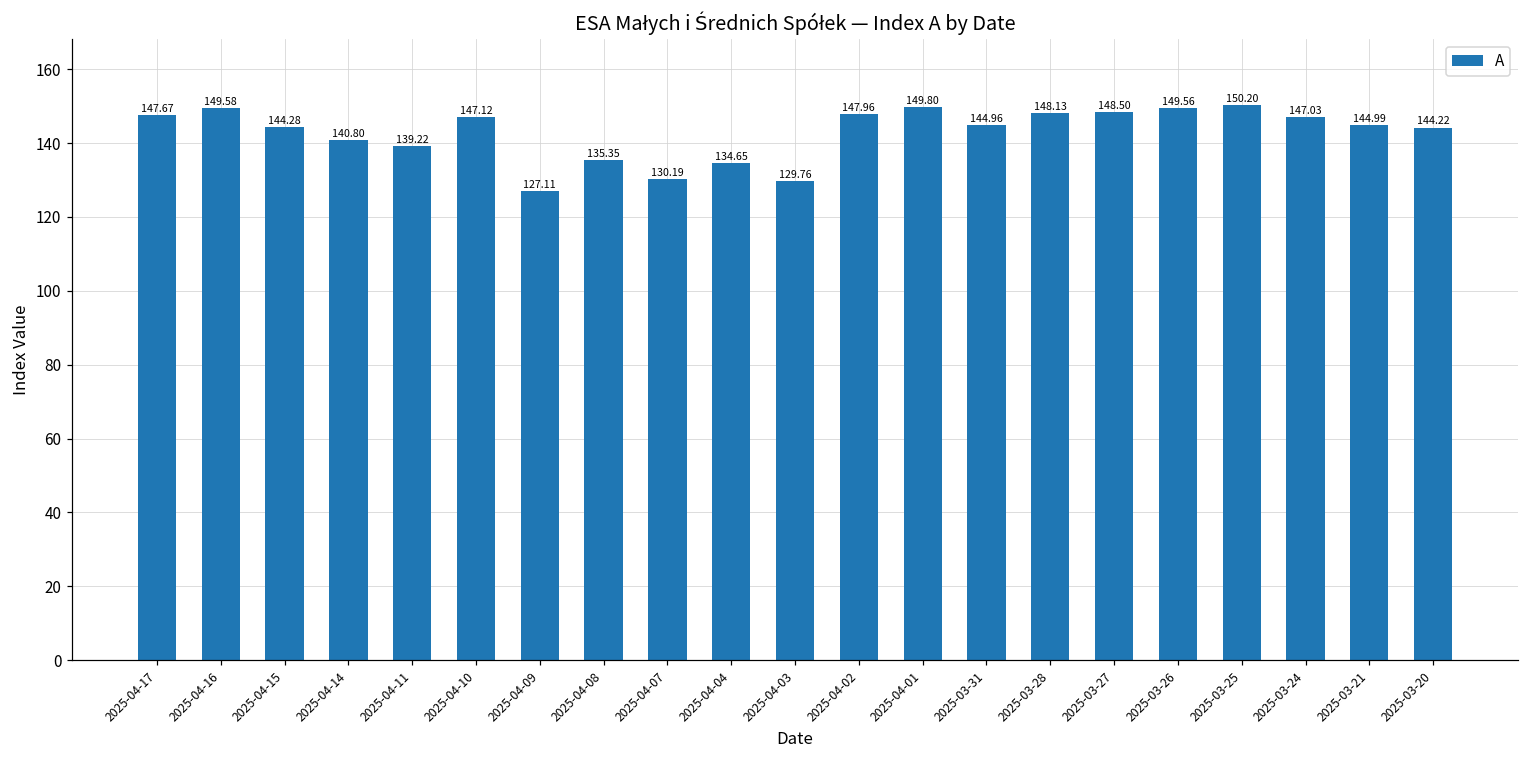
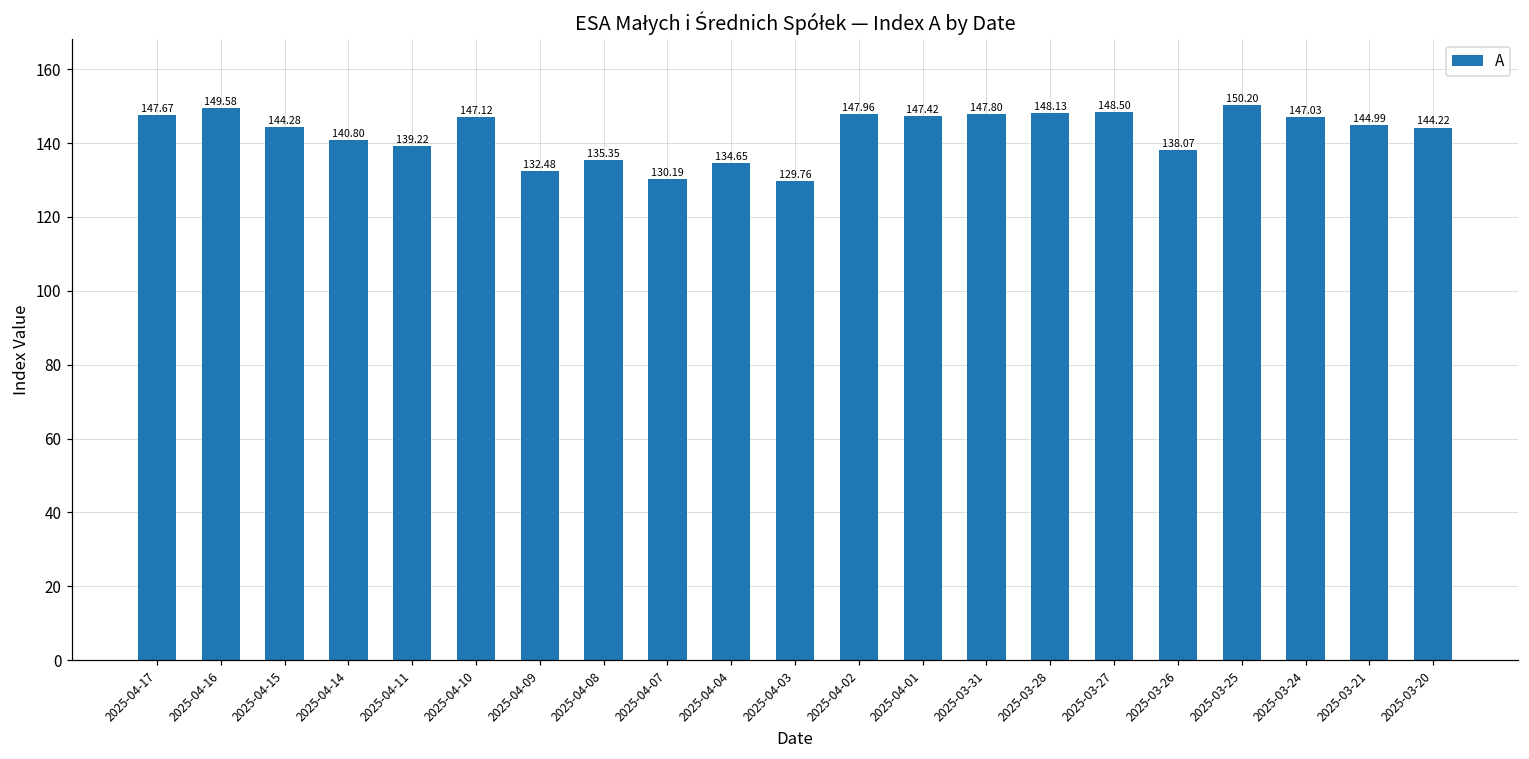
2025-04-09: 127.11 -> 132.48
2025-04-01: 149.80 -> 147.42
2025-03-31: 144.96 -> 147.80
2025-03-26: 149.56 -> 138.07
